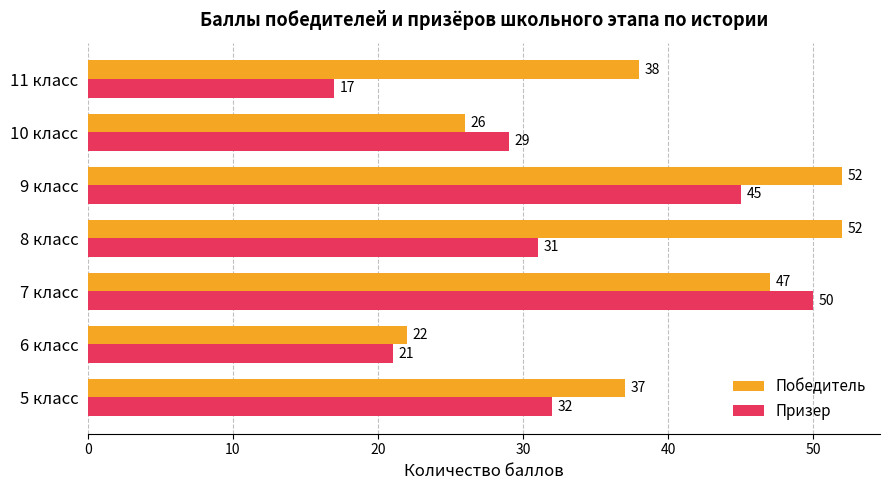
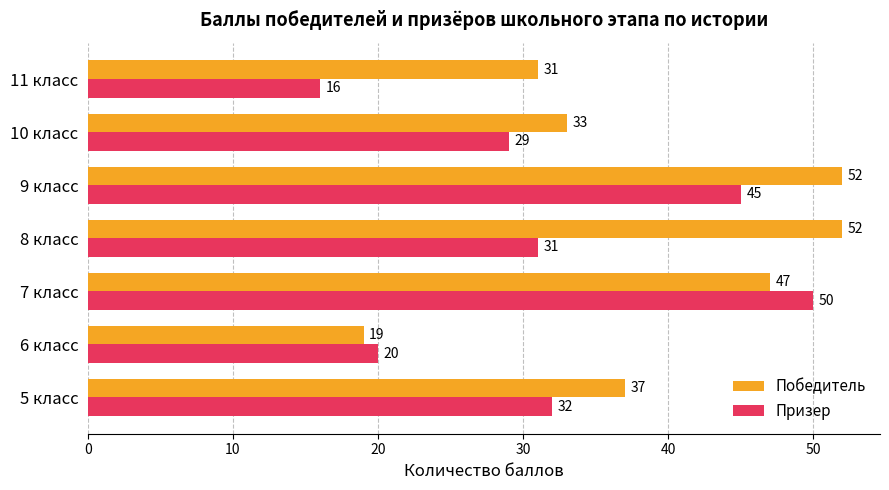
Победитель, 11 класс: 38 -> 31
Призер, 11 класс: 17 -> 16
Победитель, 10 класс: 26 -> 33
Победитель, 6 класс: 22 -> 19
Призер, 6 класс: 21 -> 20
